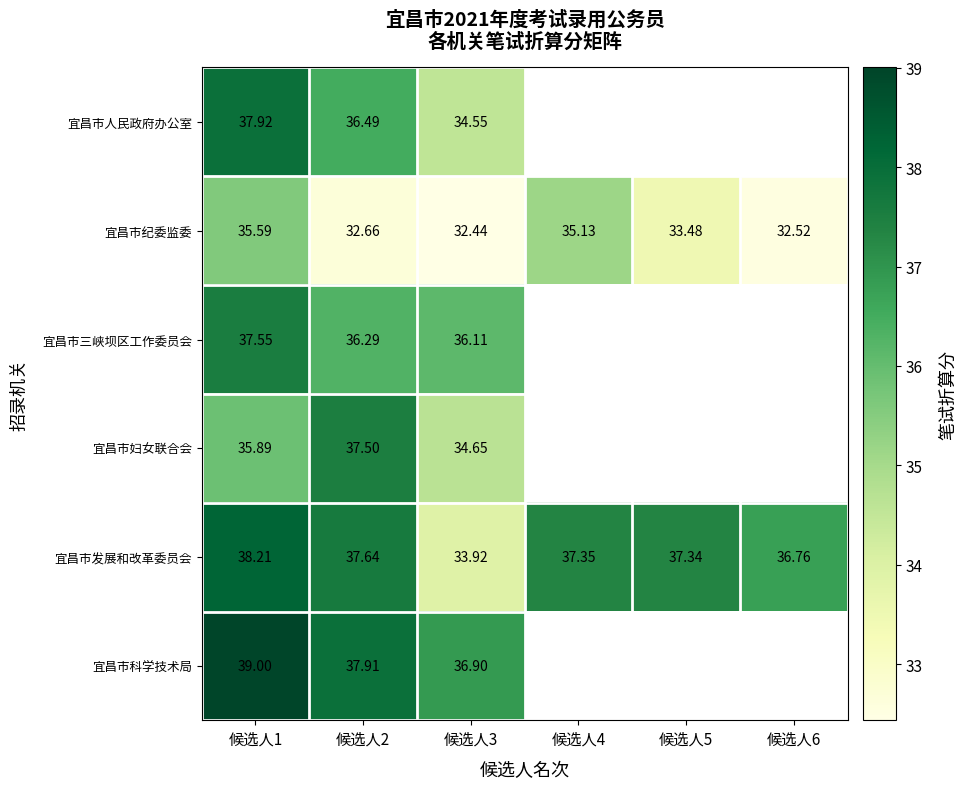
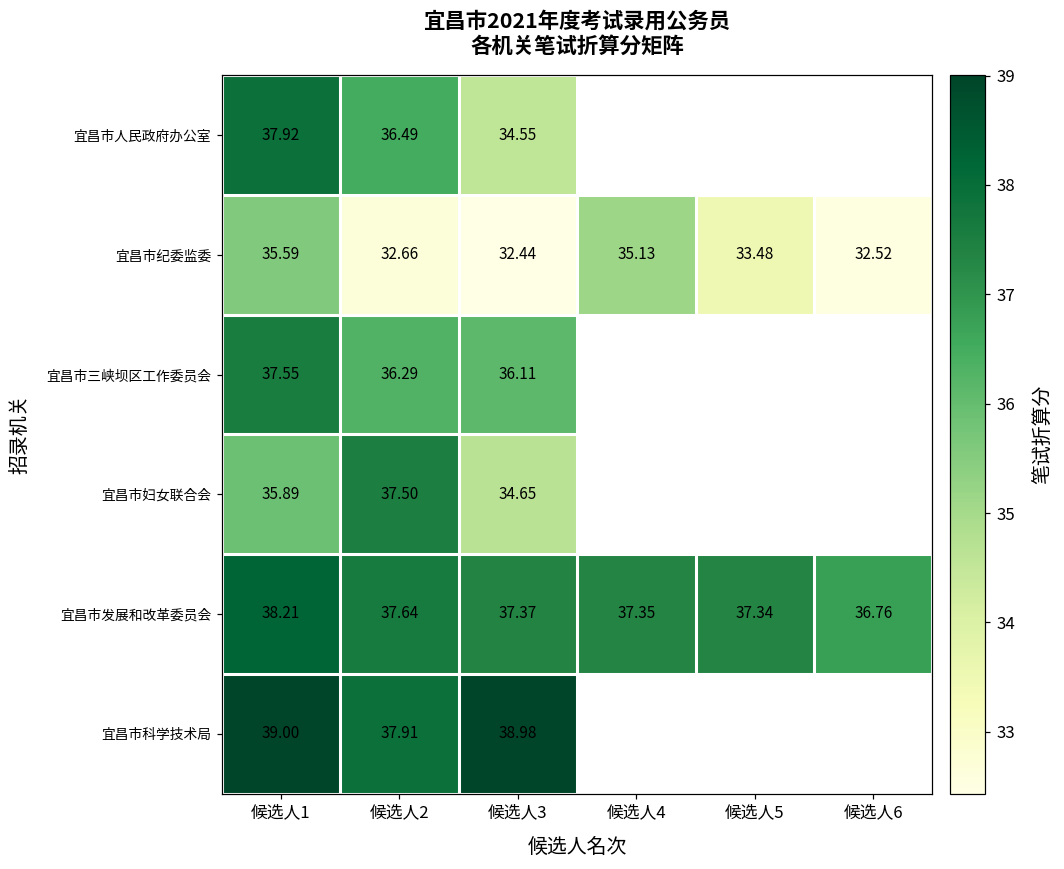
宜昌市发展和改革委员会, 候选人3: 33.92 -> 37.37
宜昌市科学技术局, 候选人3: 36.90 -> 38.98
